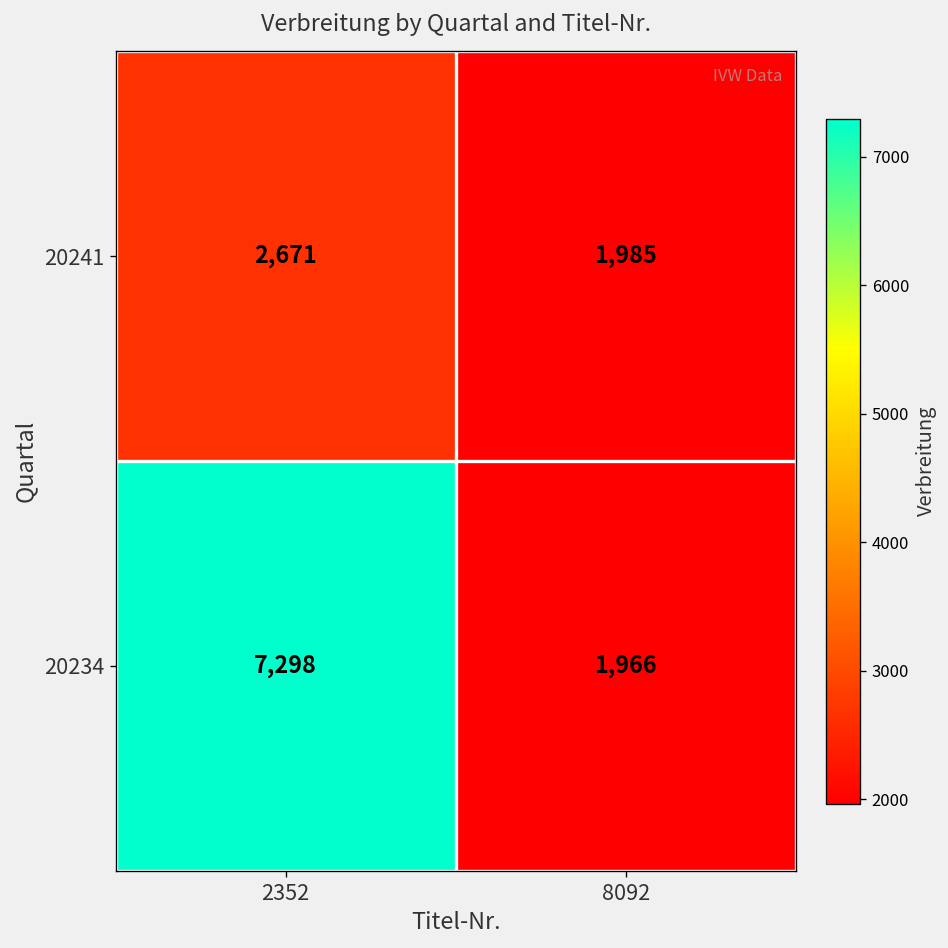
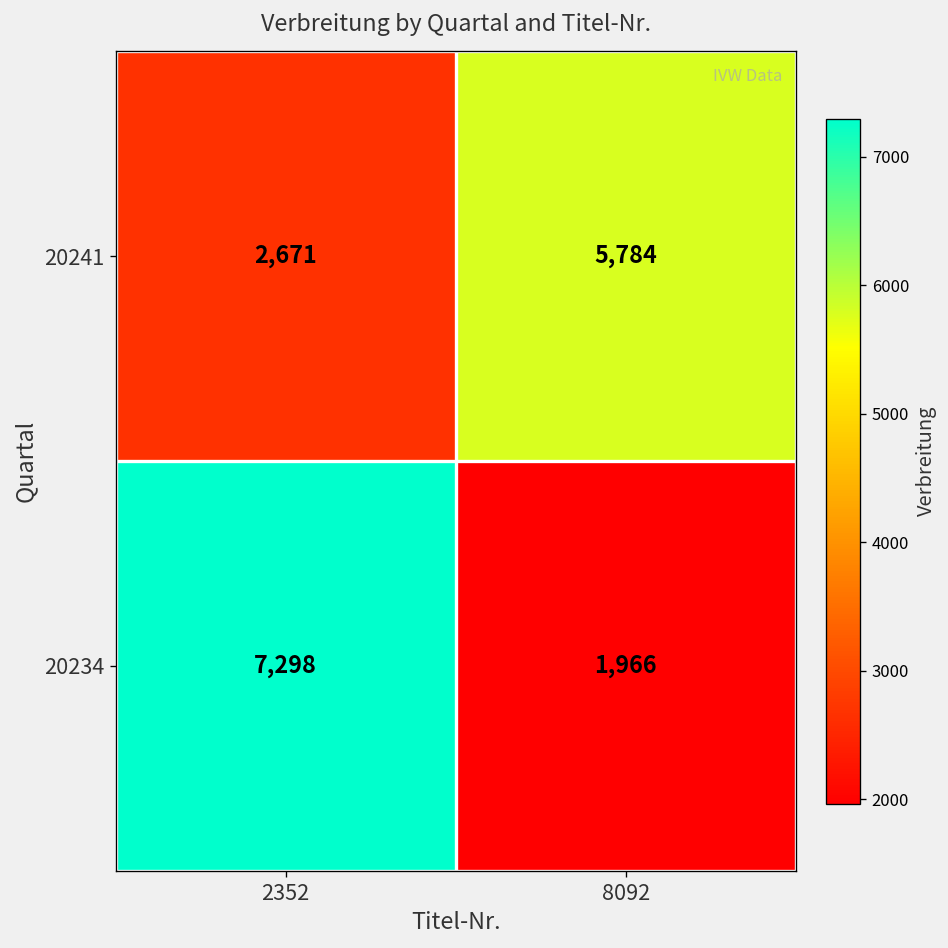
20241, 8092: 1,985 -> 5,784
